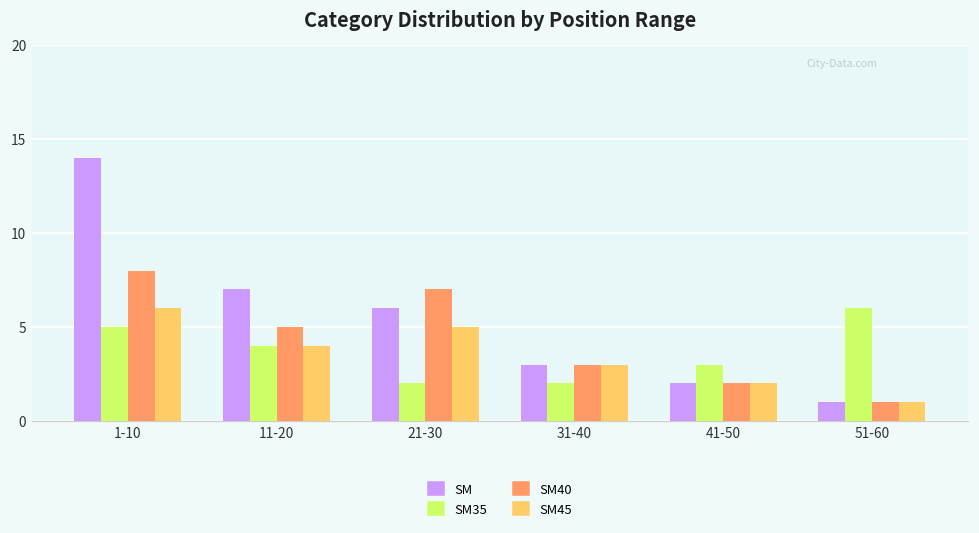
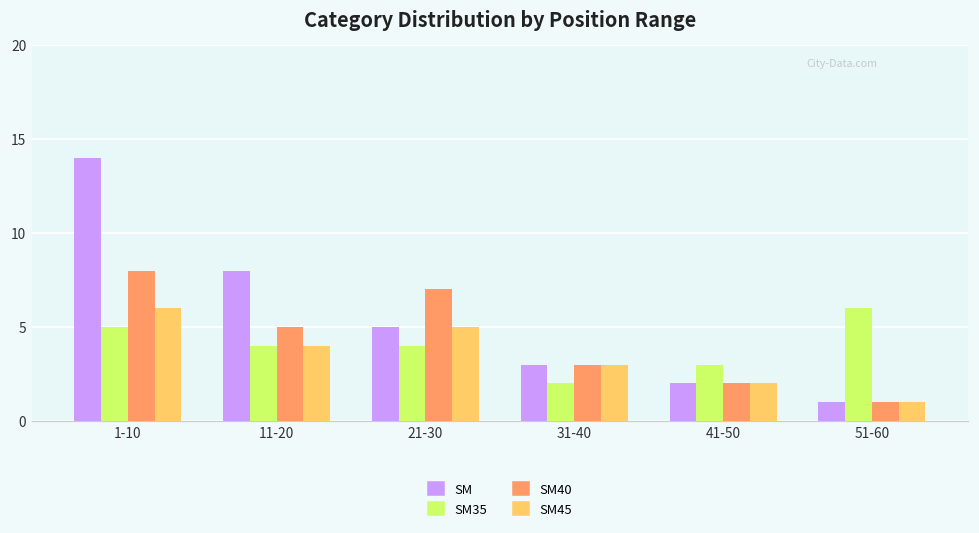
SM, 11-20: 7 -> 8
SM, 21-30: 6 -> 5
SM35, 21-30: 2 -> 4
